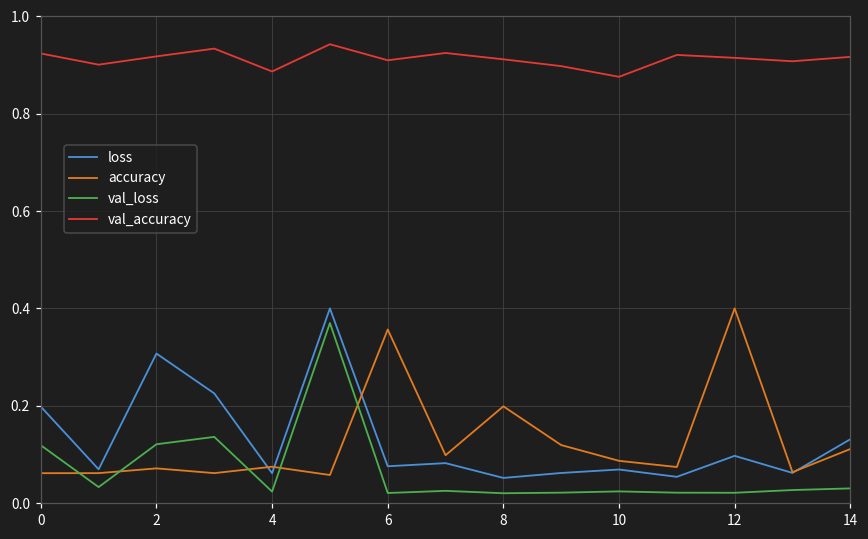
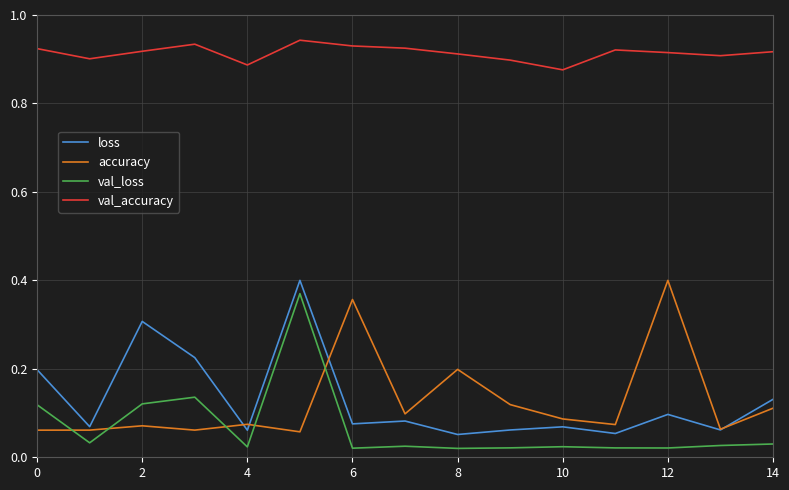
val_accuracy, 6: 0.91 -> 0.93
